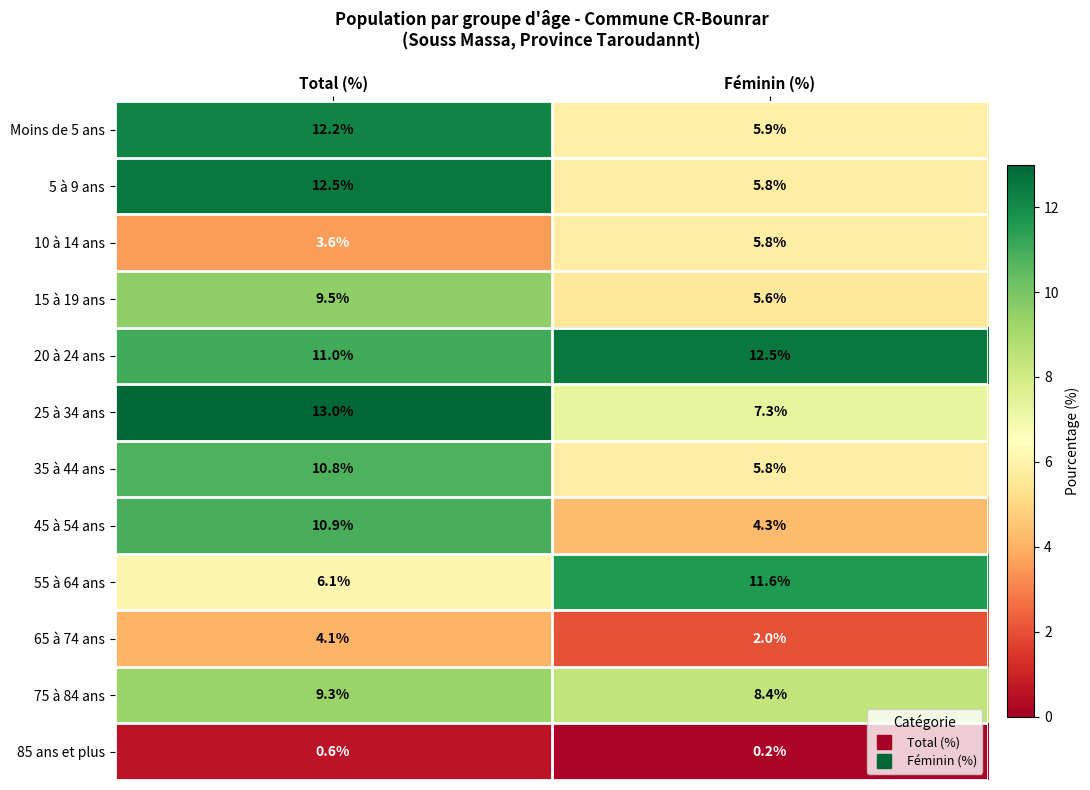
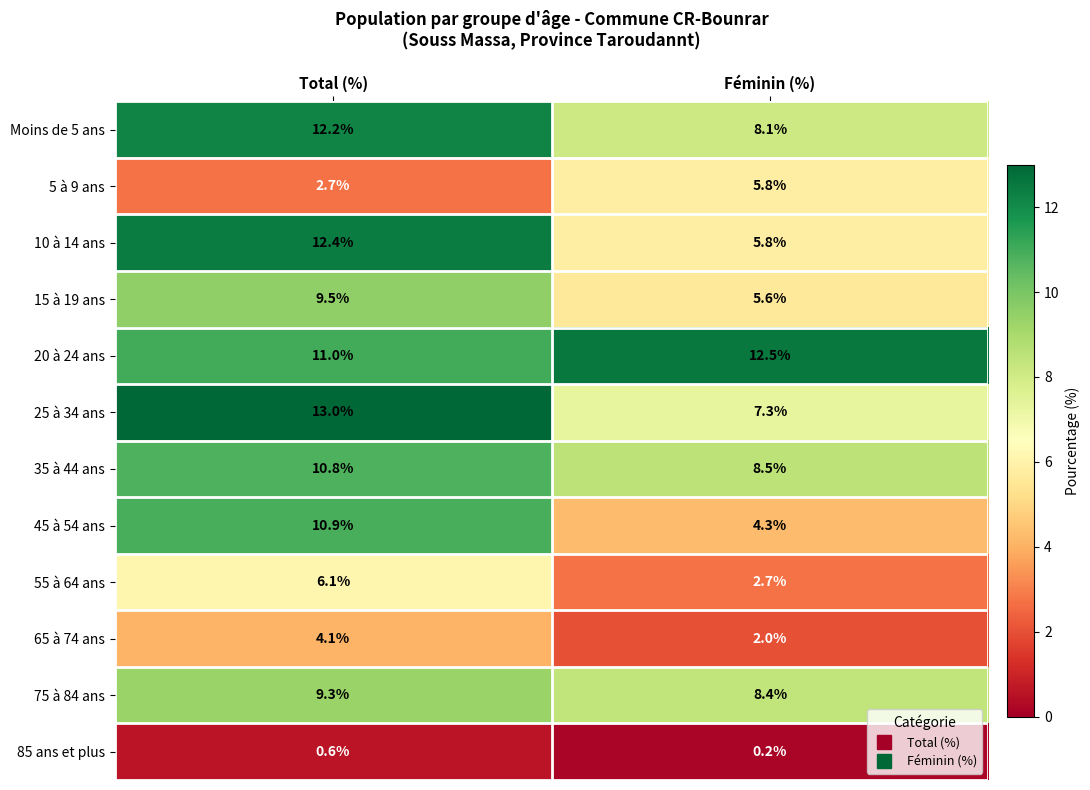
Moins de 5 ans, Féminin (%): 5.9% -> 8.1%
5 à 9 ans, Total (%): 12.5% -> 2.7%
10 à 14 ans, Total (%): 3.6% -> 12.4%
35 à 44 ans, Féminin (%): 5.8% -> 8.5%
55 à 64 ans, Féminin (%): 11.6% -> 2.7%
